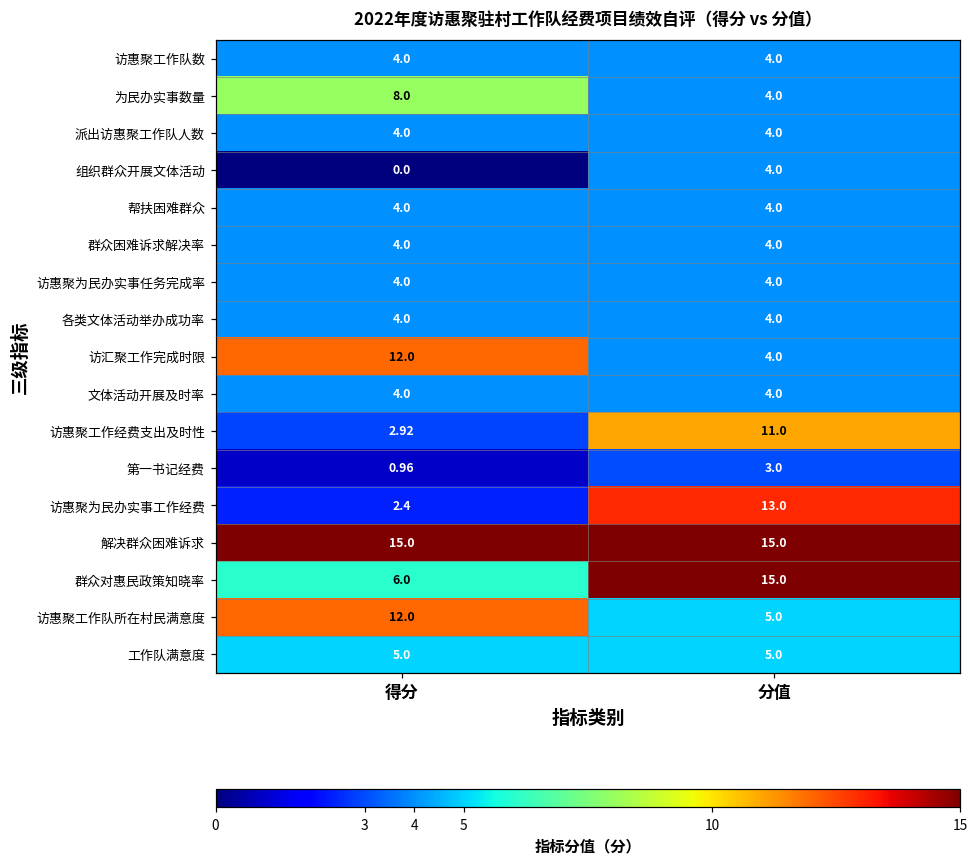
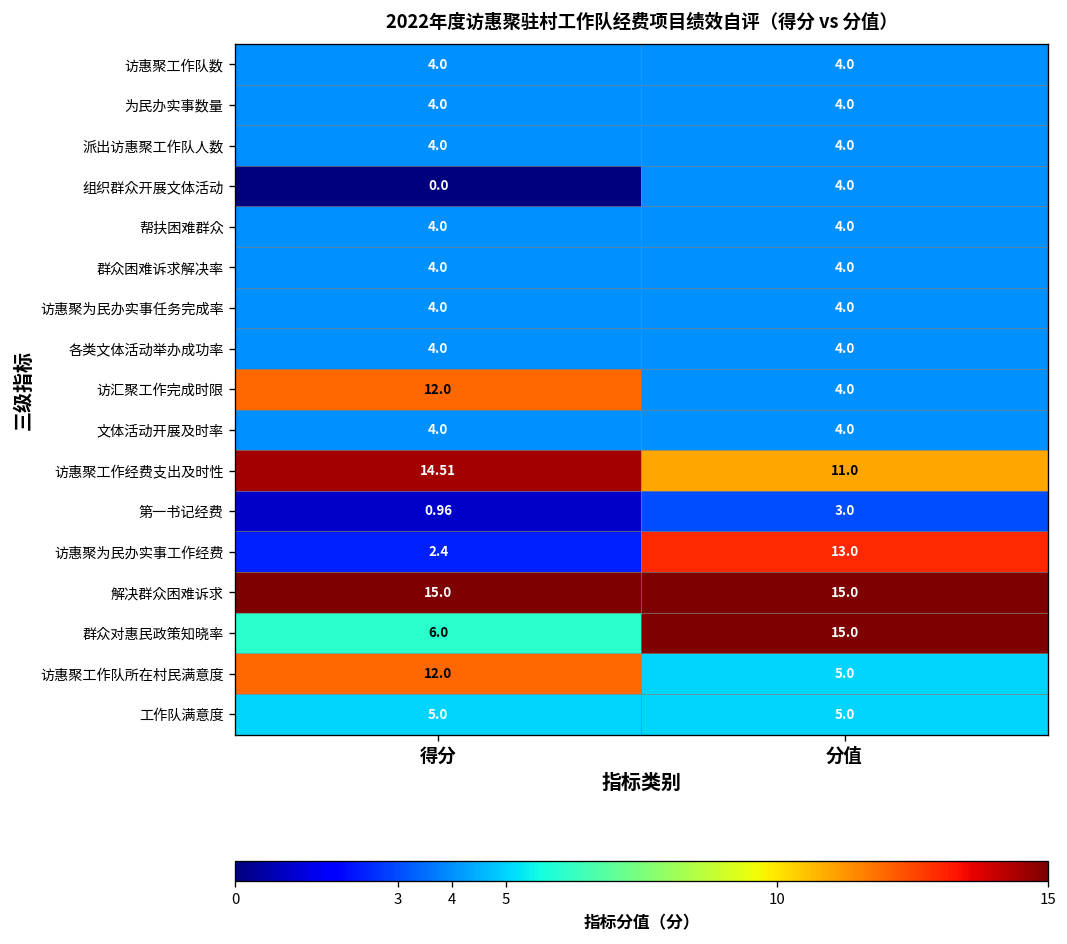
为民办实事数量, 得分: 8.0 -> 4.0
访惠聚工作经费支出及时性, 得分: 2.92 -> 14.51
